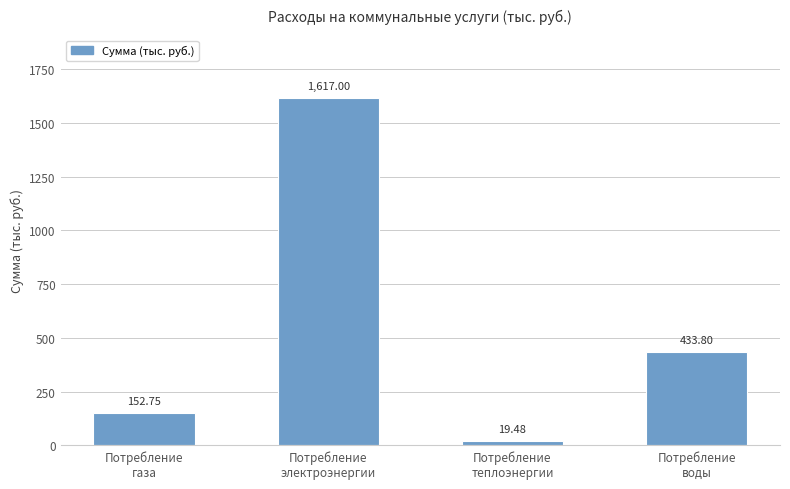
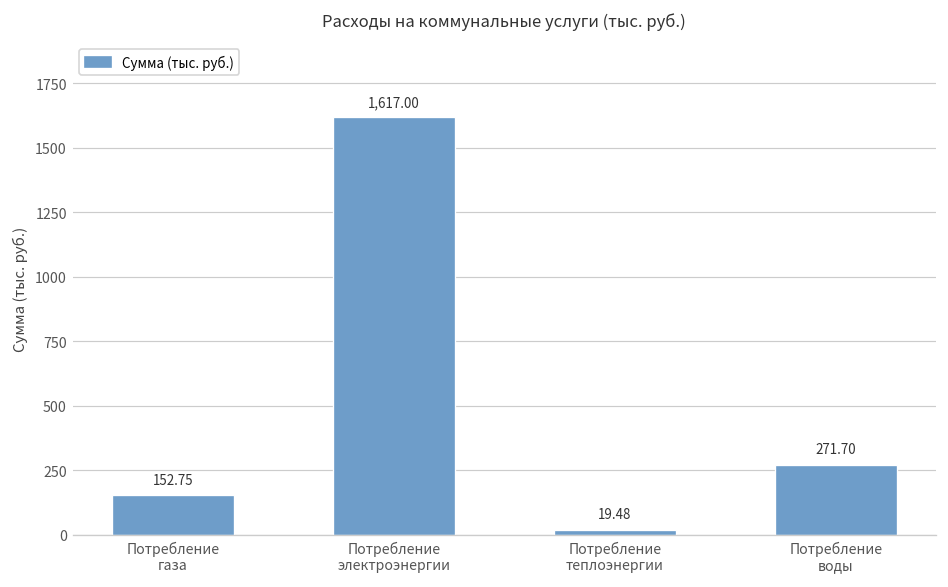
Потребление воды: 433.80 -> 271.70
